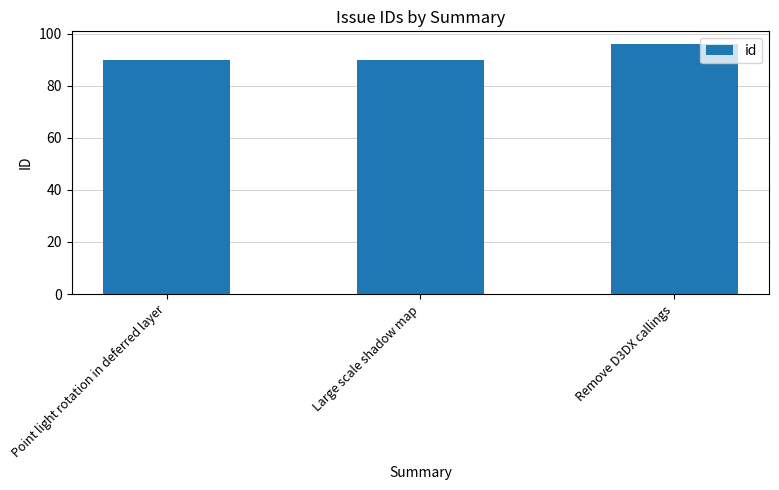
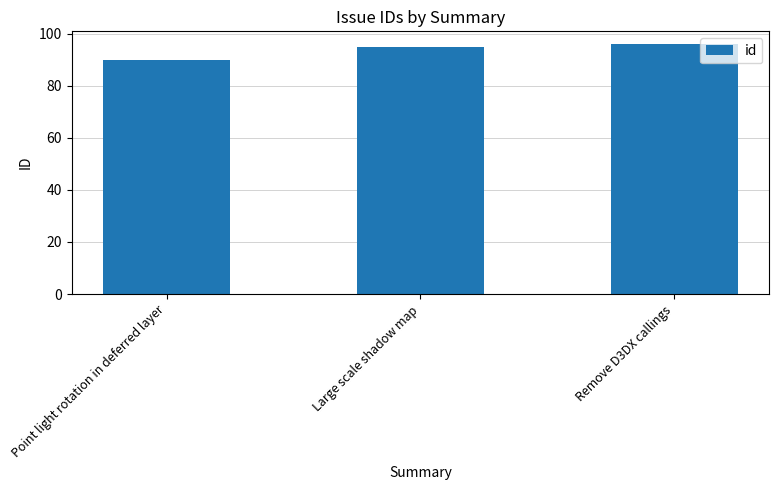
Large scale shadow map: 90 -> 95
